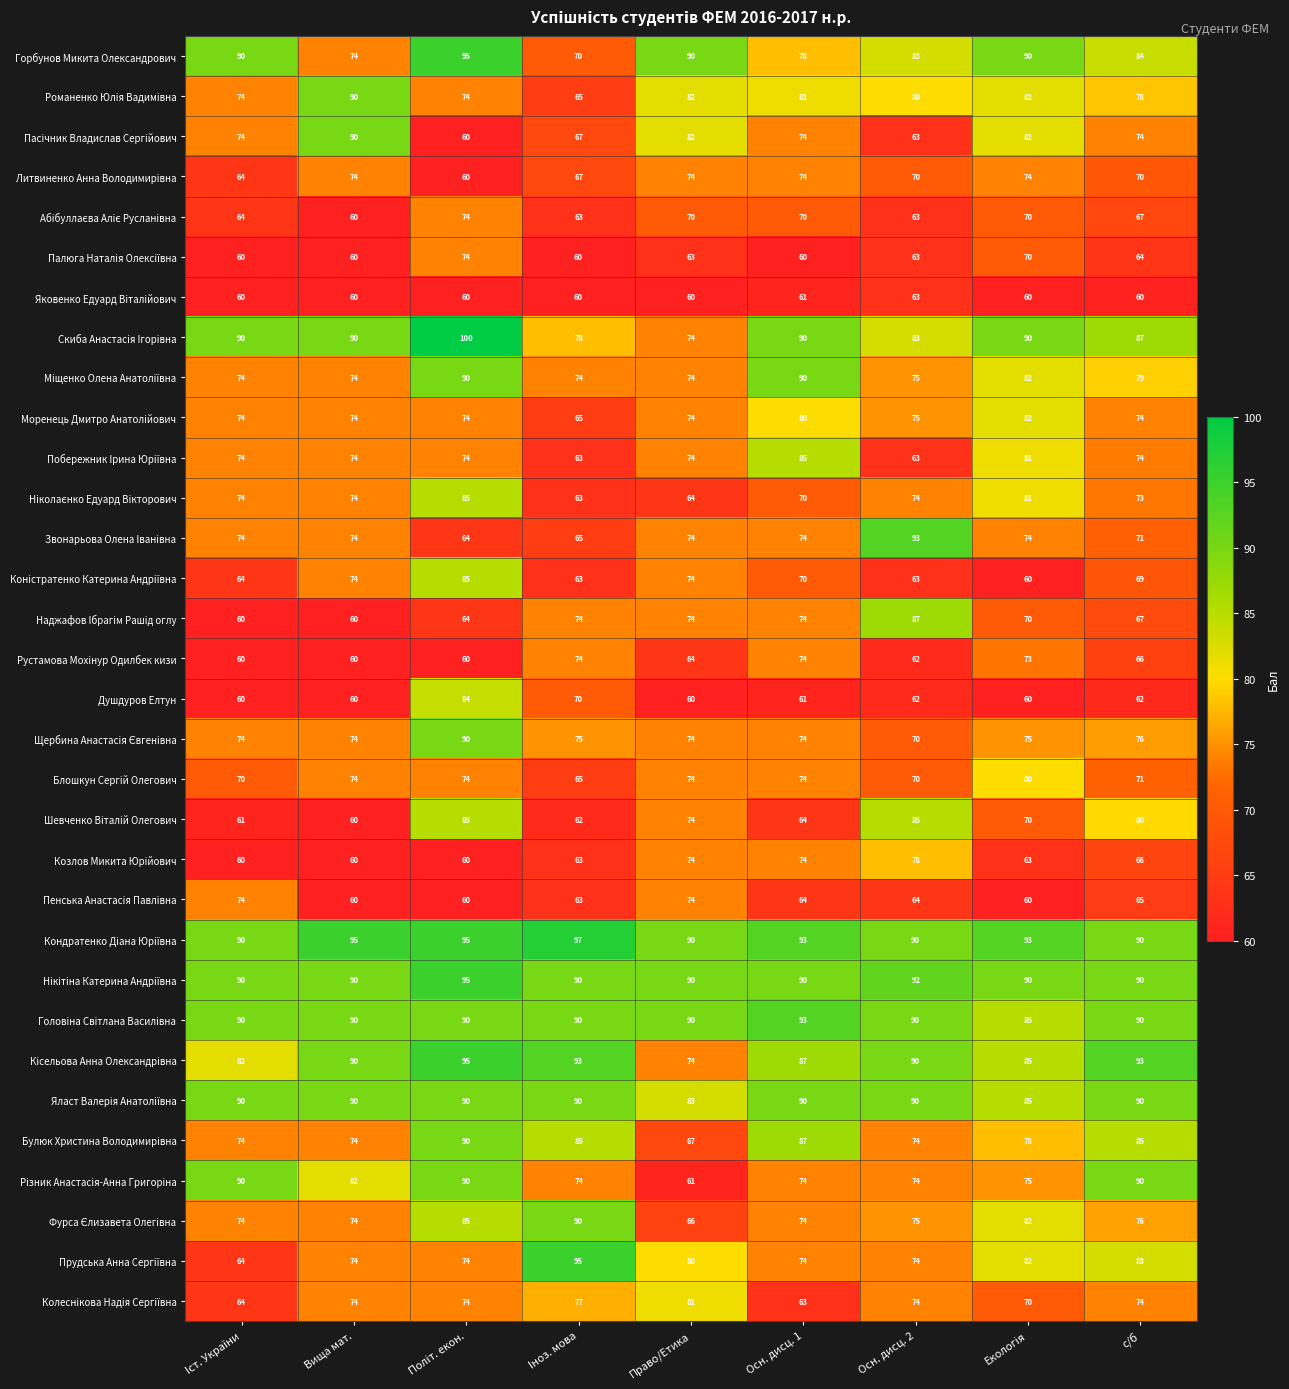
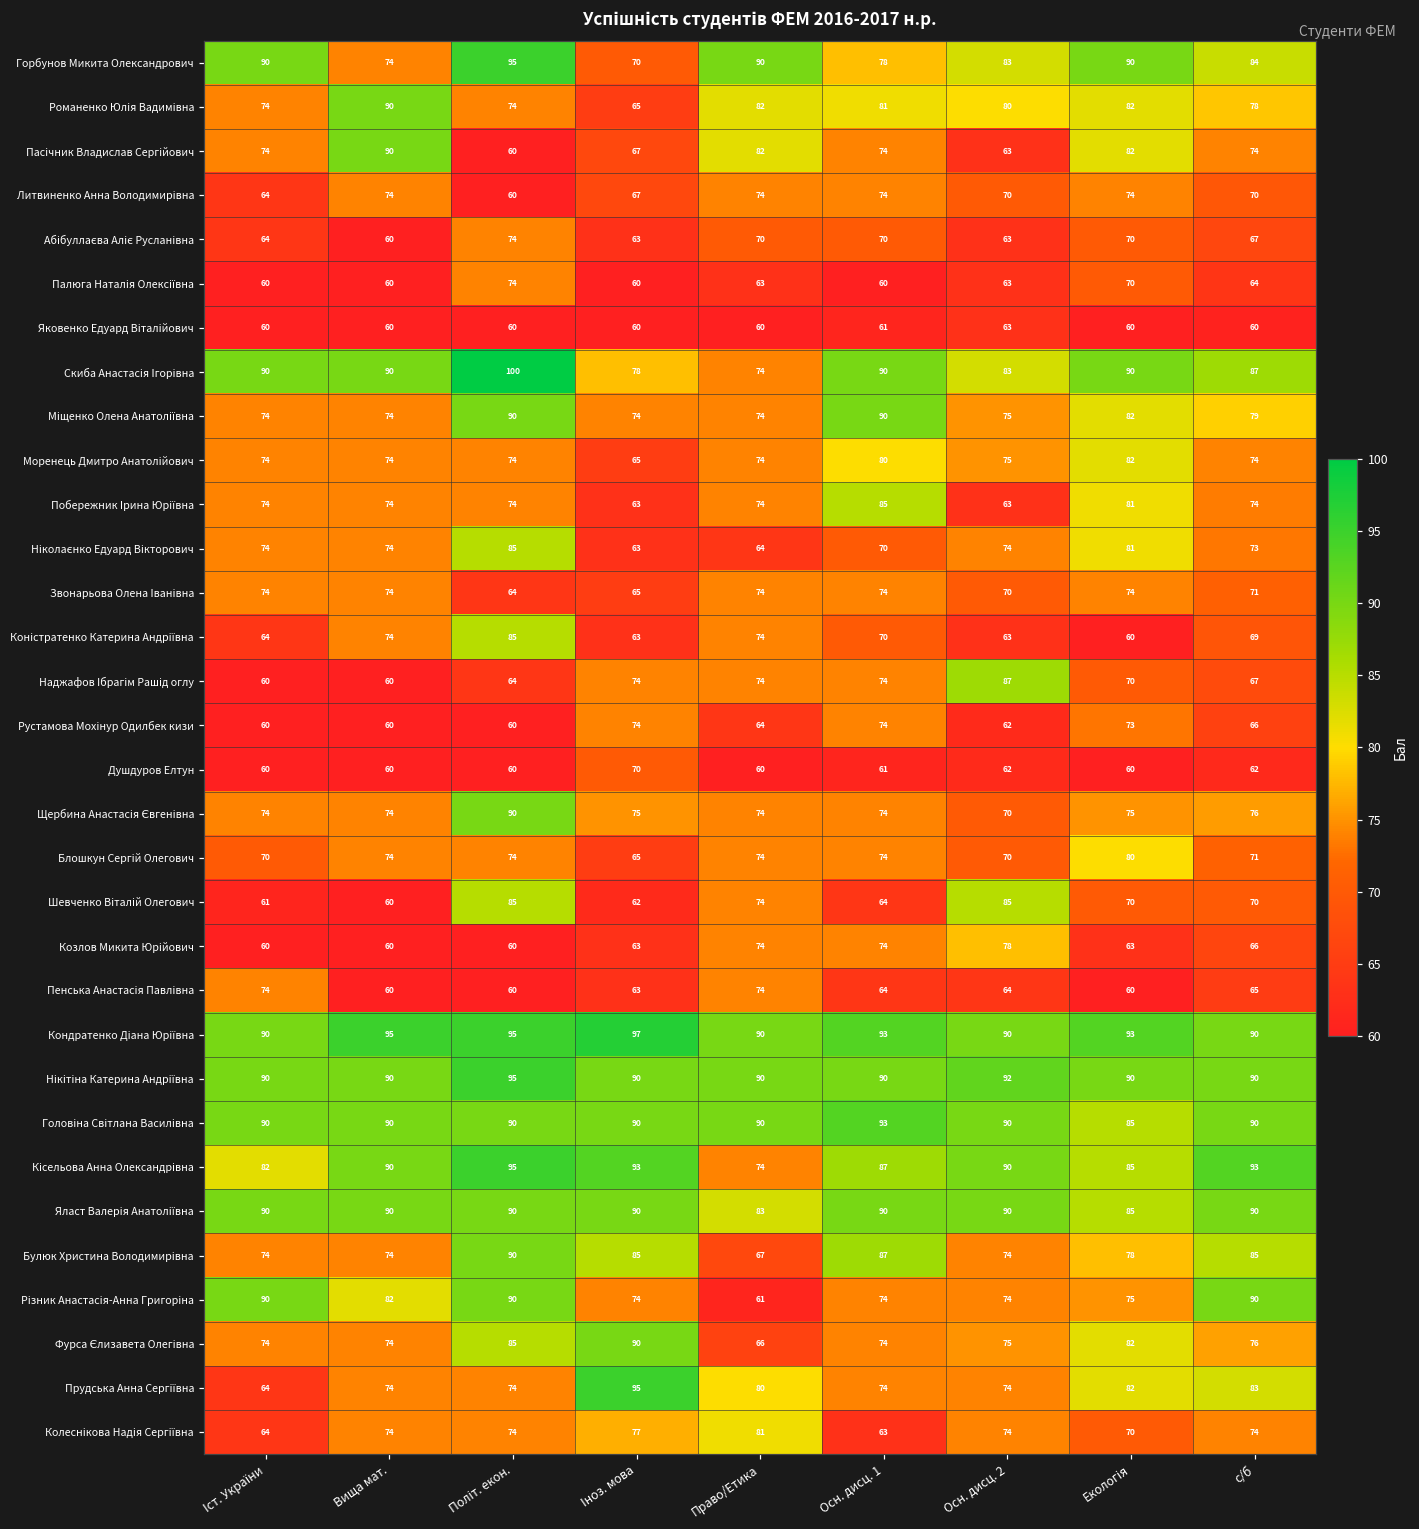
Звонарьова Олена Іванівна, Осн. дисц. 2: 93 -> 70
Душдуров Елтун, Політ. екон.: 84 -> 60
Шевченко Віталій Олегович, с/б: 80 -> 70
